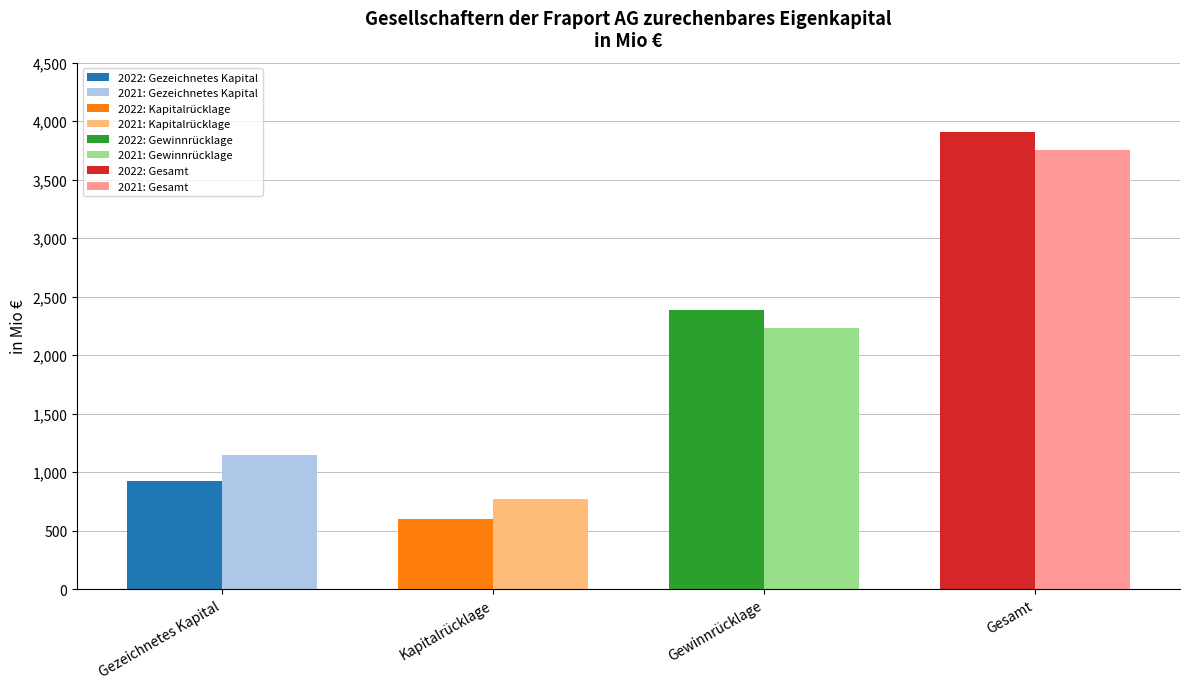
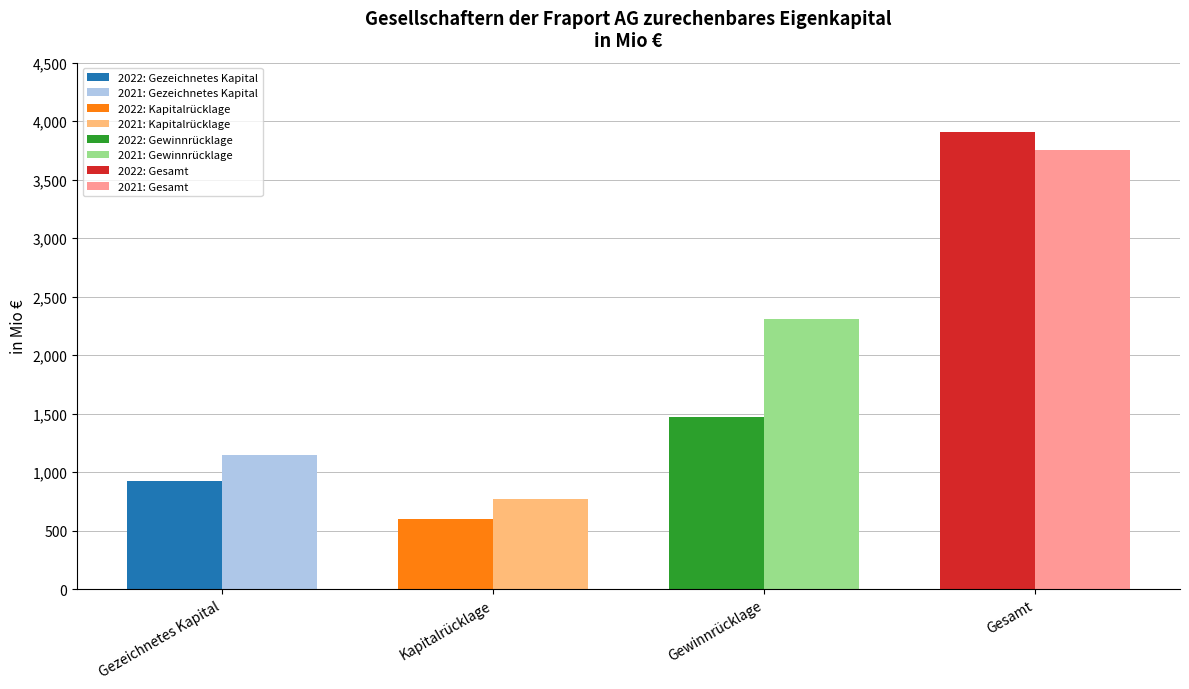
2022: Gewinnrücklage, Gewinnrücklage: 2,390 -> 1,470
2021: Gewinnrücklage, Gewinnrücklage: 2,230 -> 2,310
